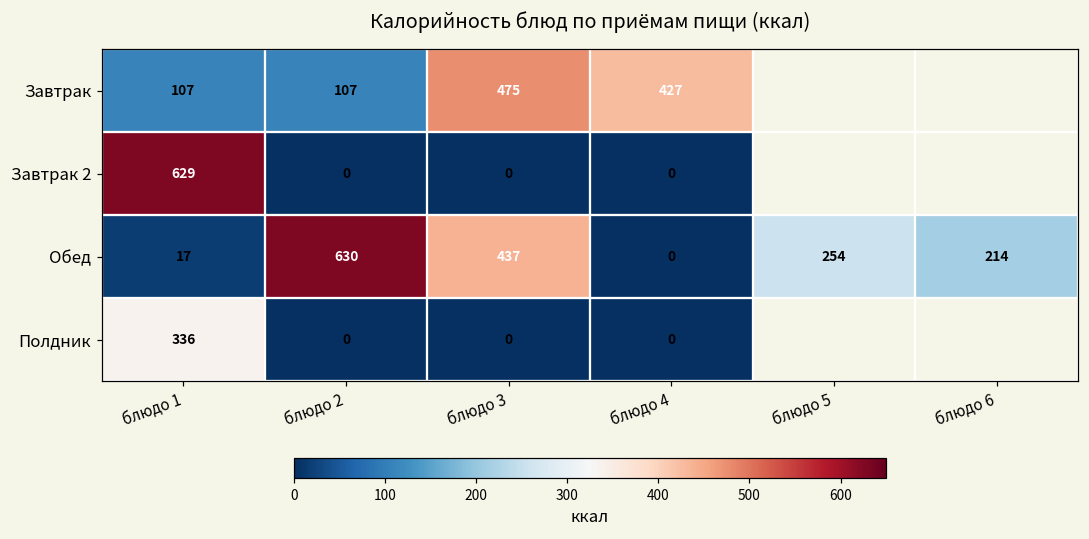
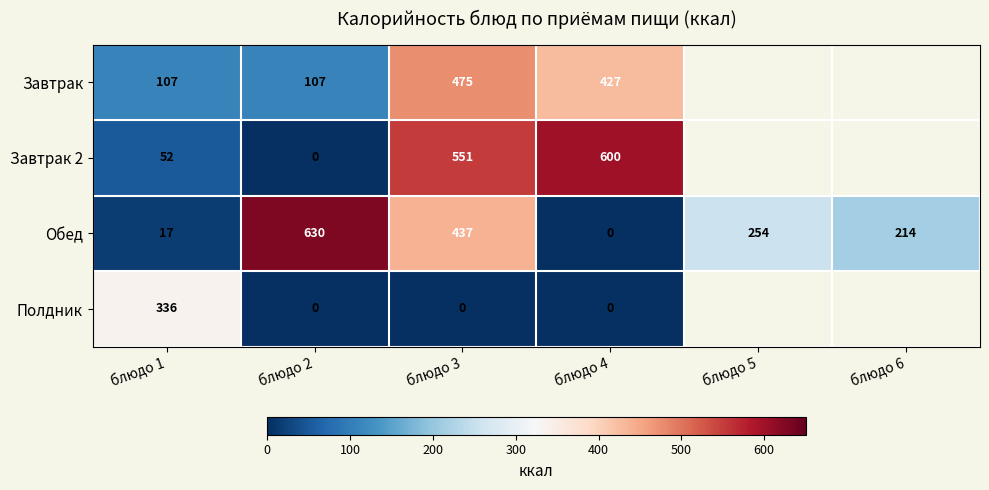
Завтрак 2, блюдо 1: 629 -> 52
Завтрак 2, блюдо 3: 0 -> 551
Завтрак 2, блюдо 4: 0 -> 600
